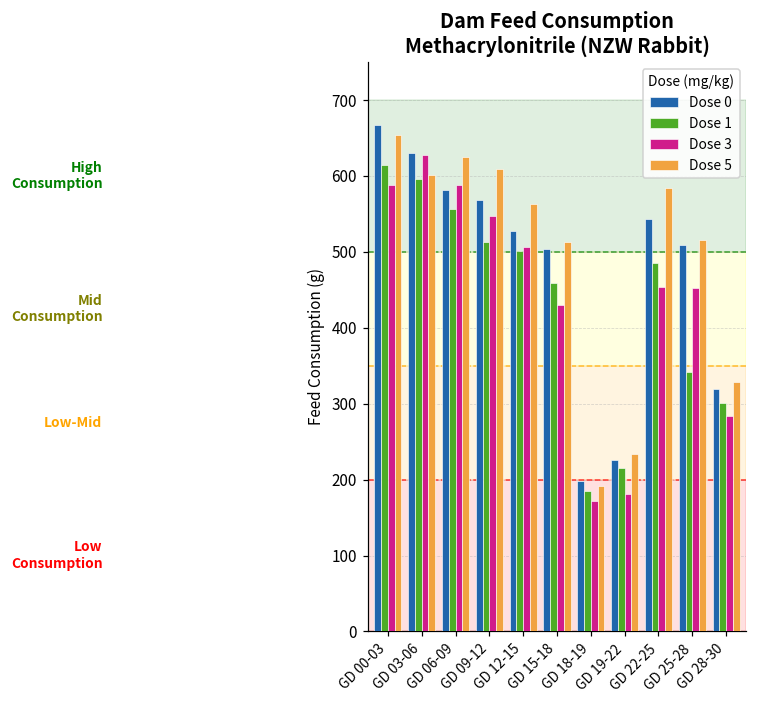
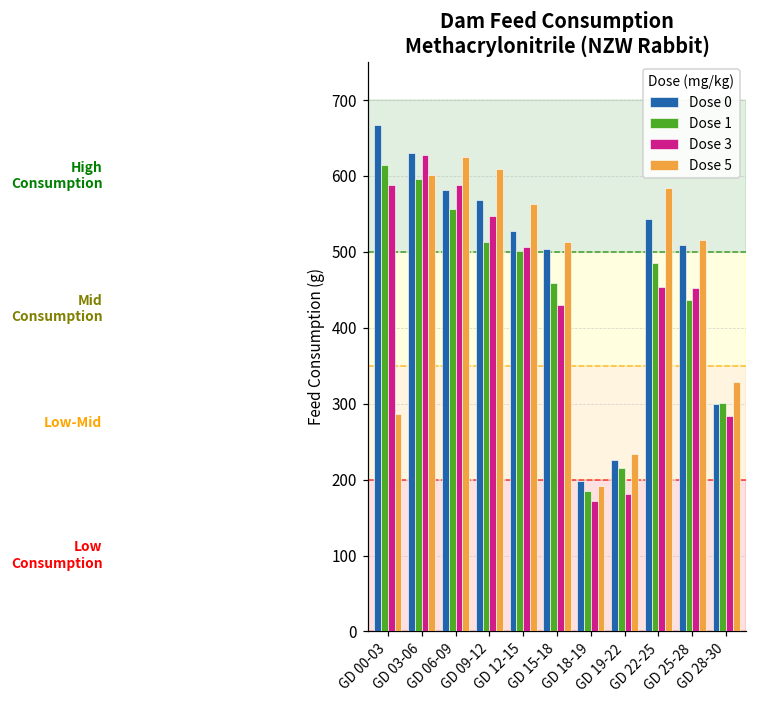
Dose 5, GD 00-03: 650 -> 290
Dose 1, GD 25-28: 340 -> 440
Dose 0, GD 28-30: 320 -> 300
